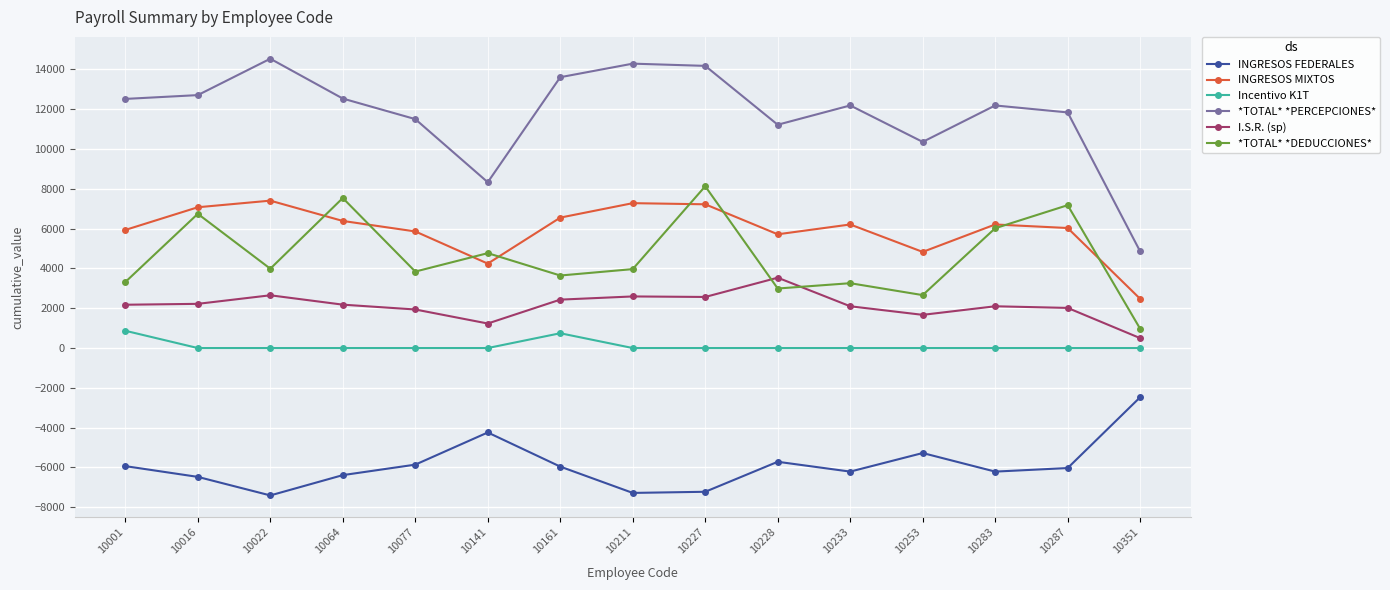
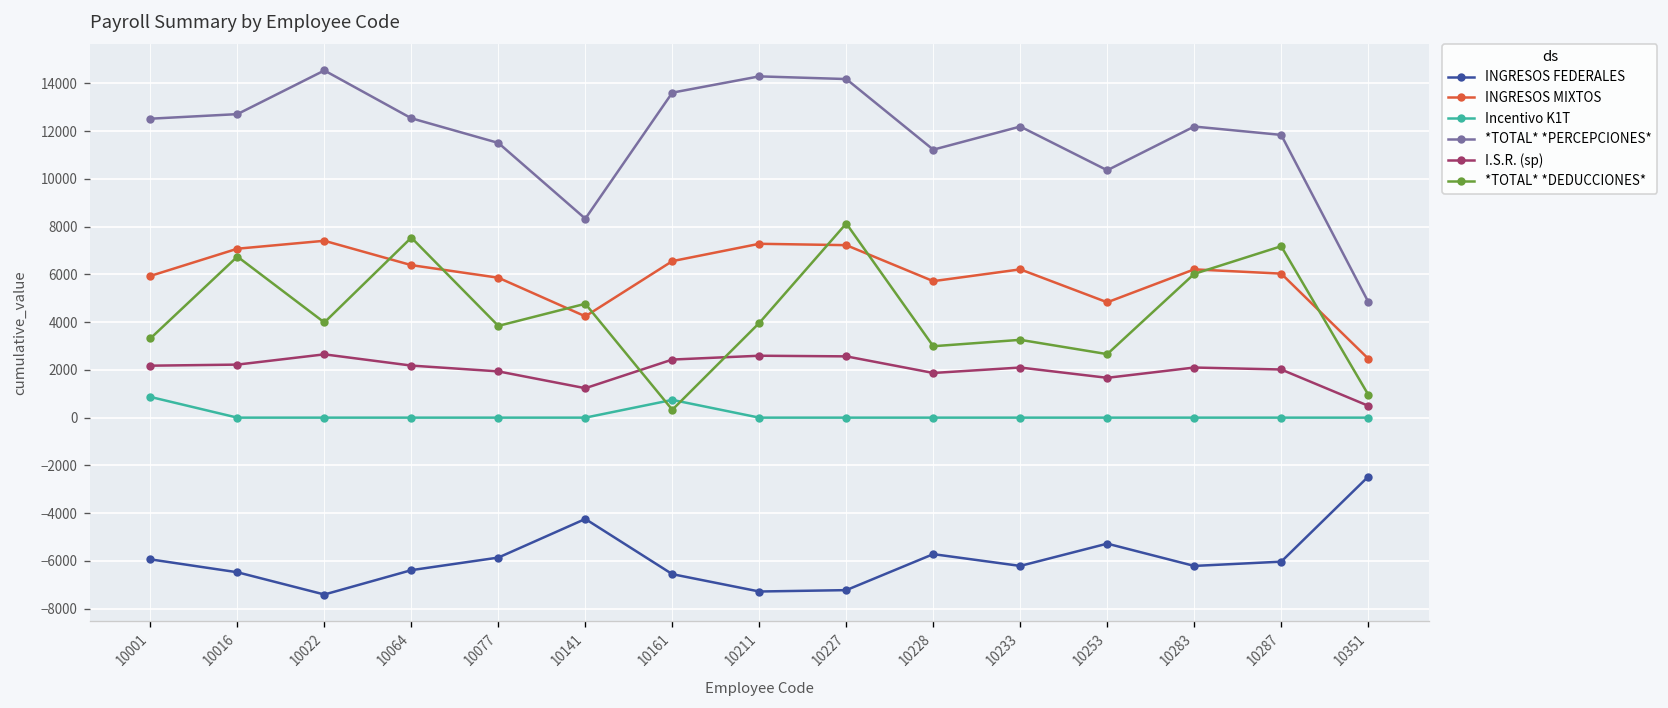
INGRESOS FEDERALES, 10161: -6000 -> -6600
*TOTAL* *DEDUCCIONES*, 10161: 3600 -> 300
I.S.R. (sp), 10228: 3500 -> 1900
